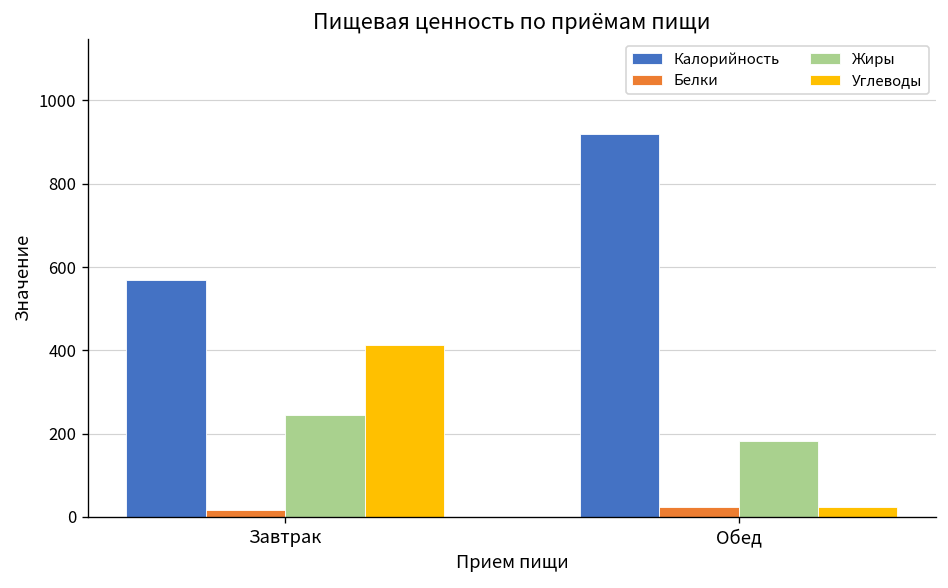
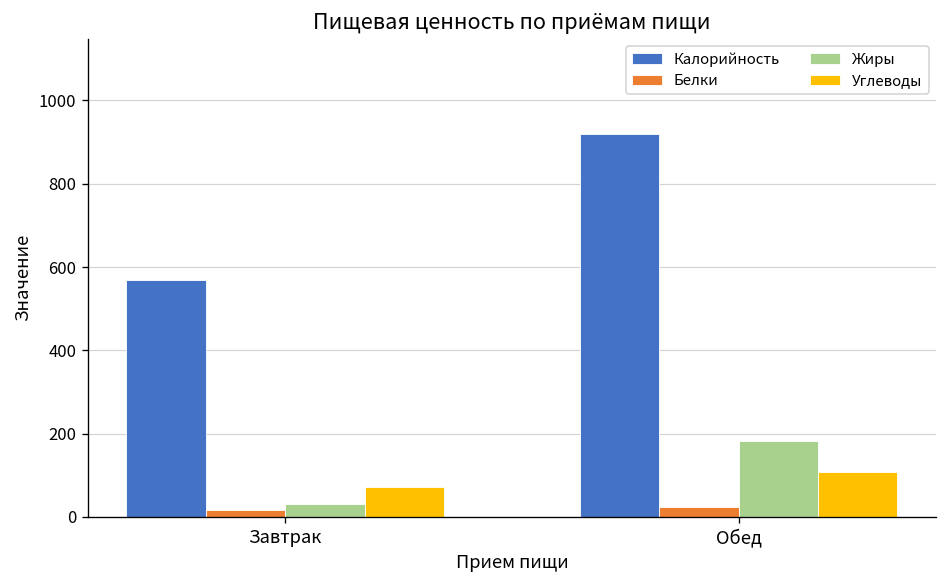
Жиры, Завтрак: 240 -> 30
Углеводы, Завтрак: 410 -> 70
Углеводы, Обед: 20 -> 110
